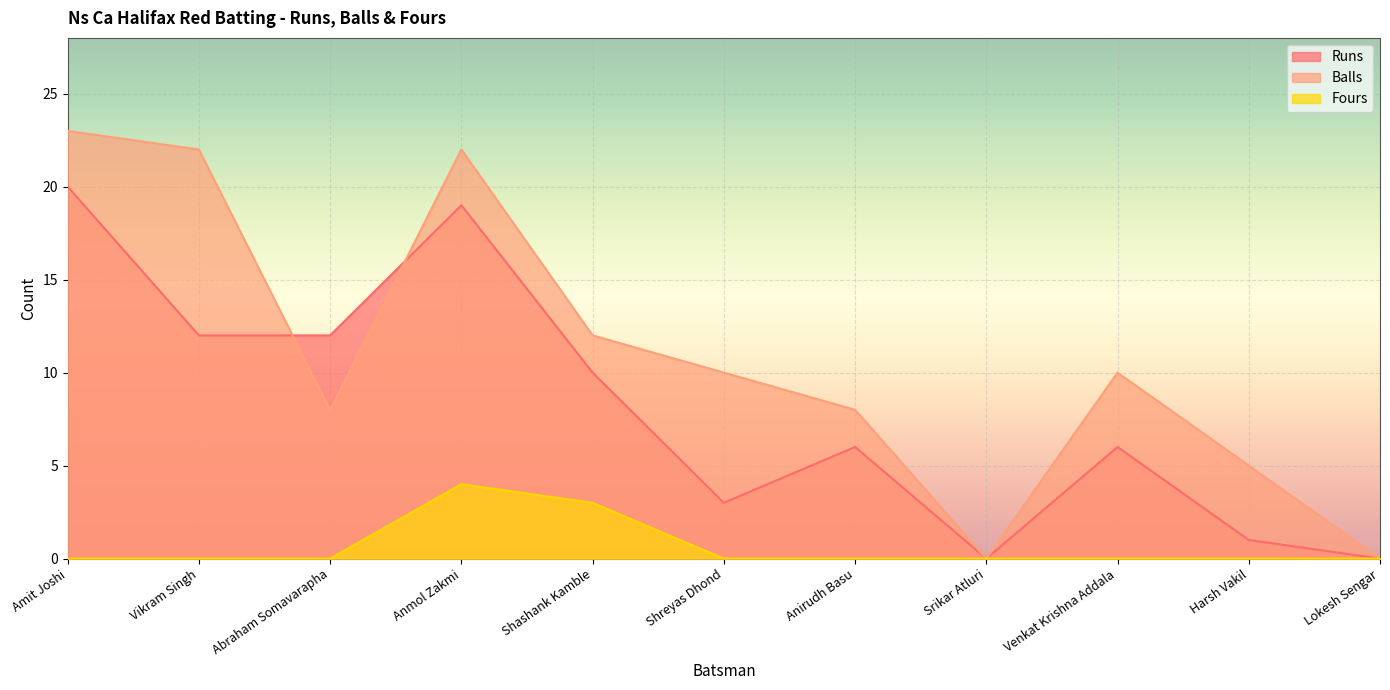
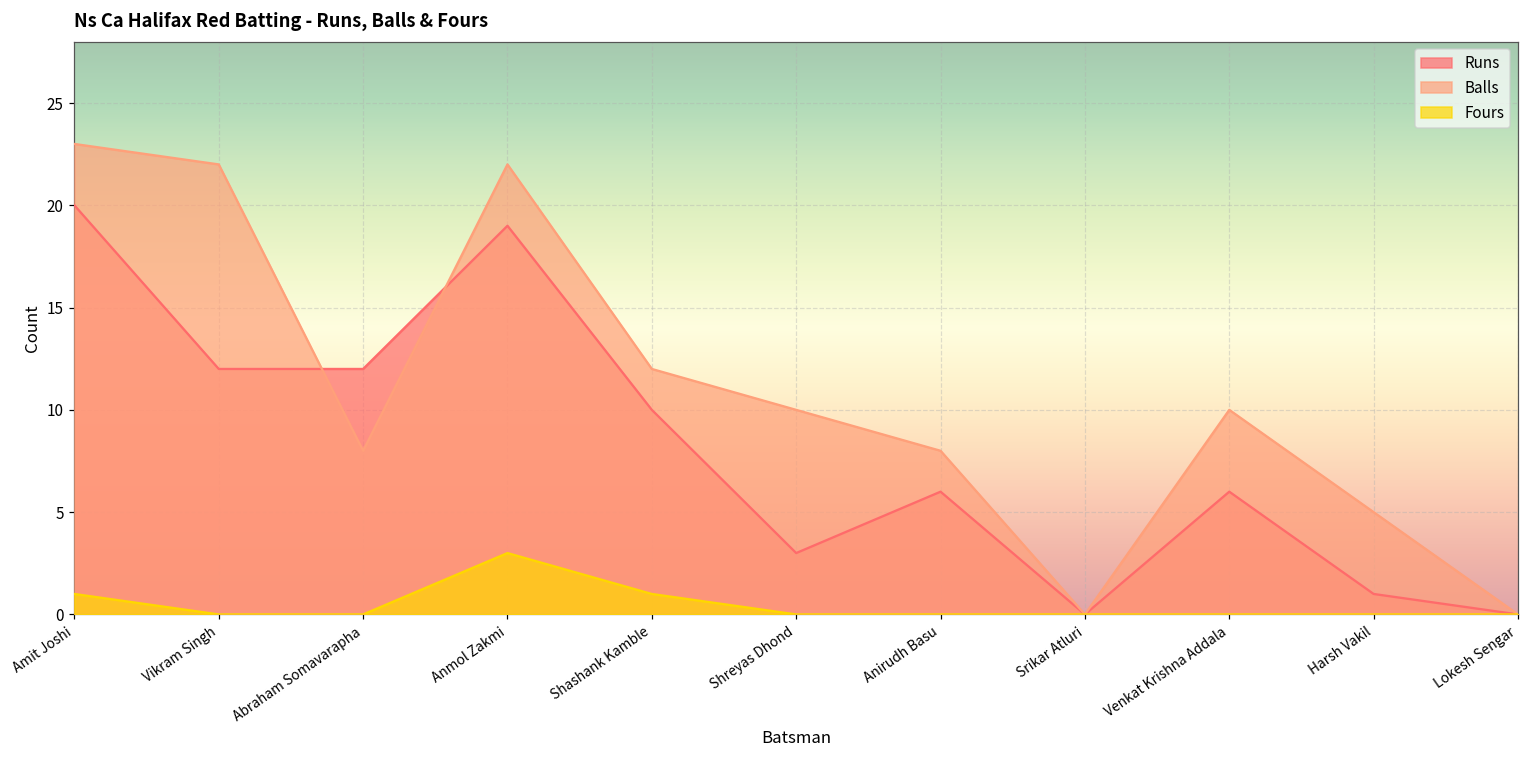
Fours, Amit Joshi: 0 -> 1
Fours, Anmol Zakmi: 4 -> 3
Fours, Shashank Kamble: 3 -> 1
